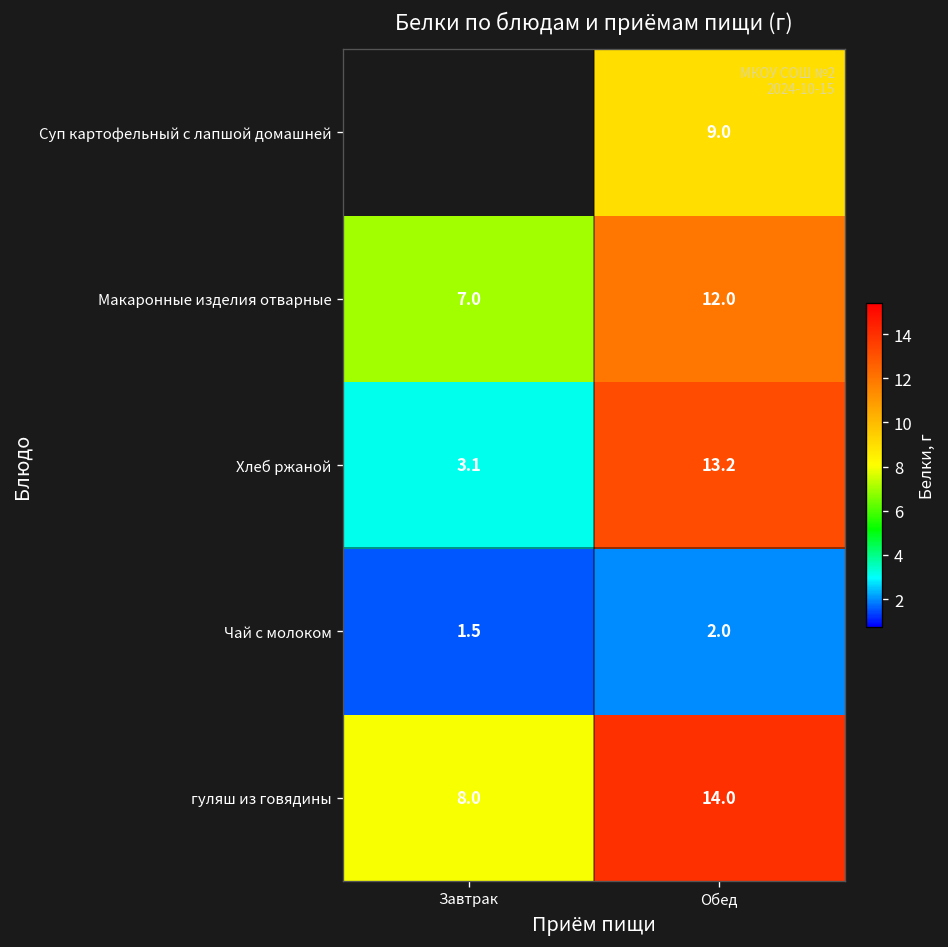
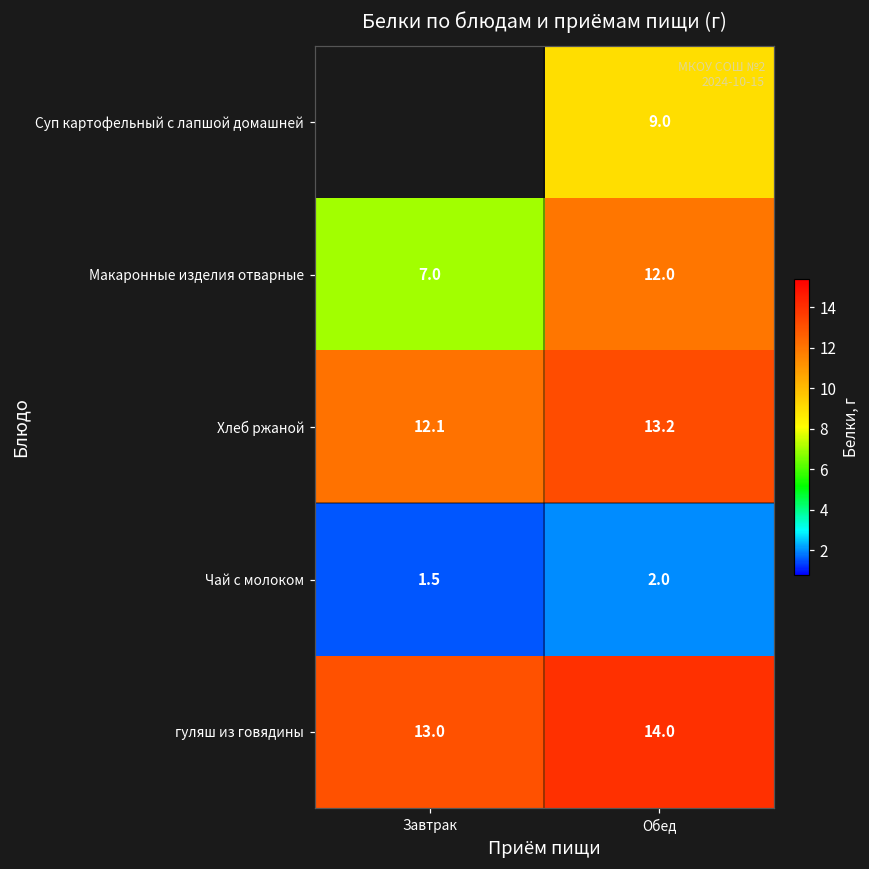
Хлеб ржаной, Завтрак: 3.1 -> 12.1
гуляш из говядины, Завтрак: 8.0 -> 13.0
